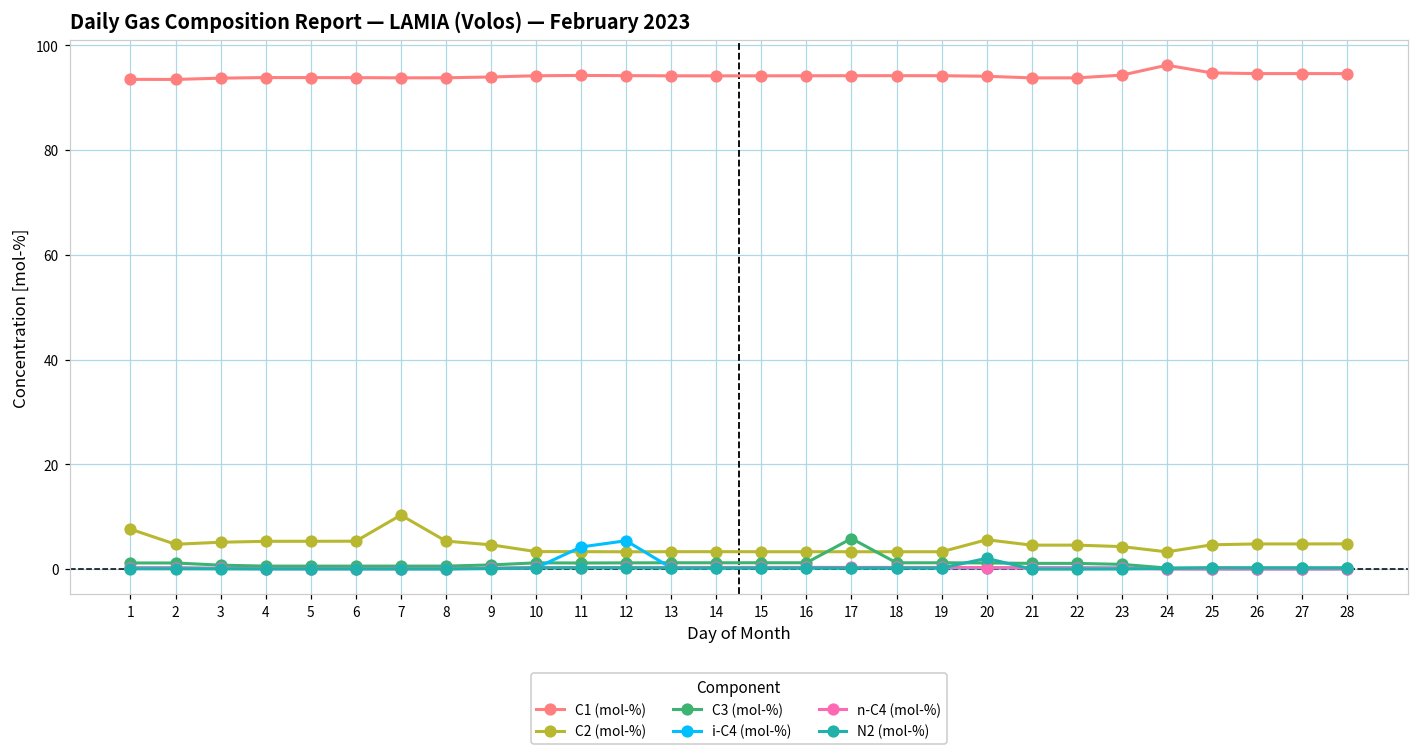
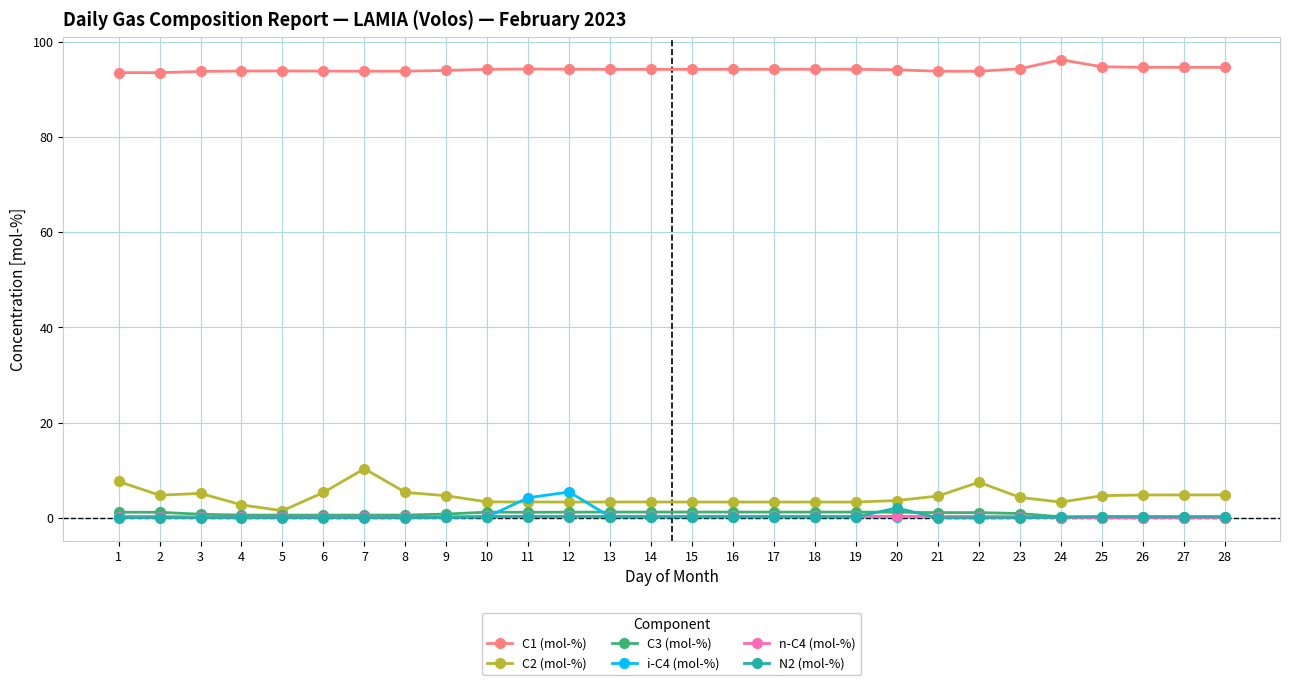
C2 (mol-%), 4: 5 -> 3
C2 (mol-%), 5: 5 -> 2
C3 (mol-%), 17: 6 -> 1
C2 (mol-%), 20: 6 -> 4
C2 (mol-%), 22: 5 -> 7
